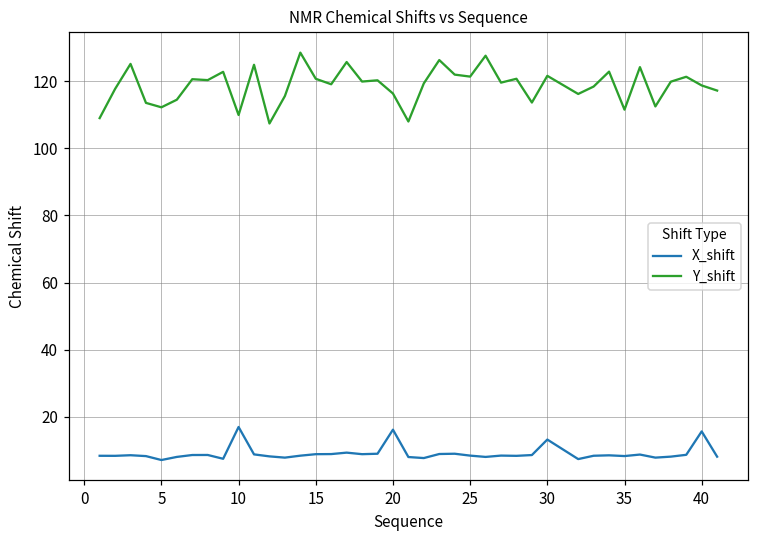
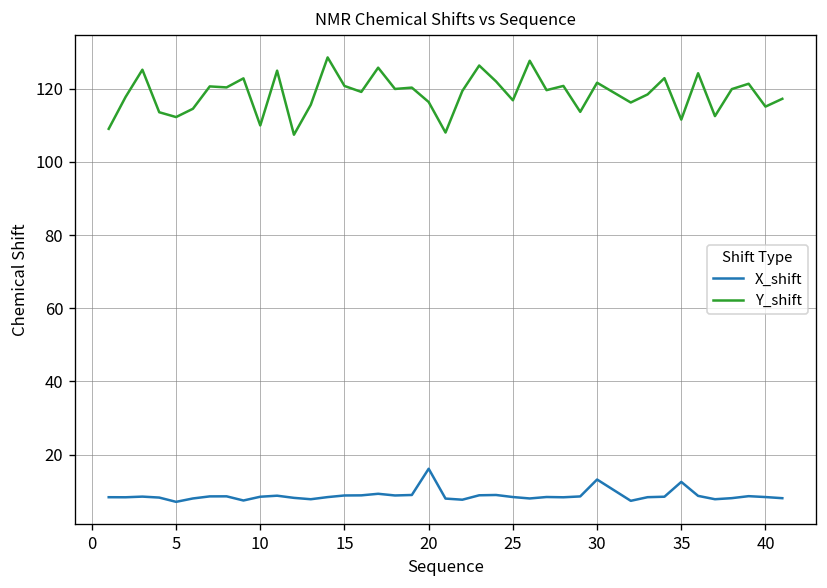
X_shift, 10: 17 -> 8
Y_shift, 25: 121 -> 117
X_shift, 35: 8 -> 13
X_shift, 40: 16 -> 8
Y_shift, 40: 119 -> 115
